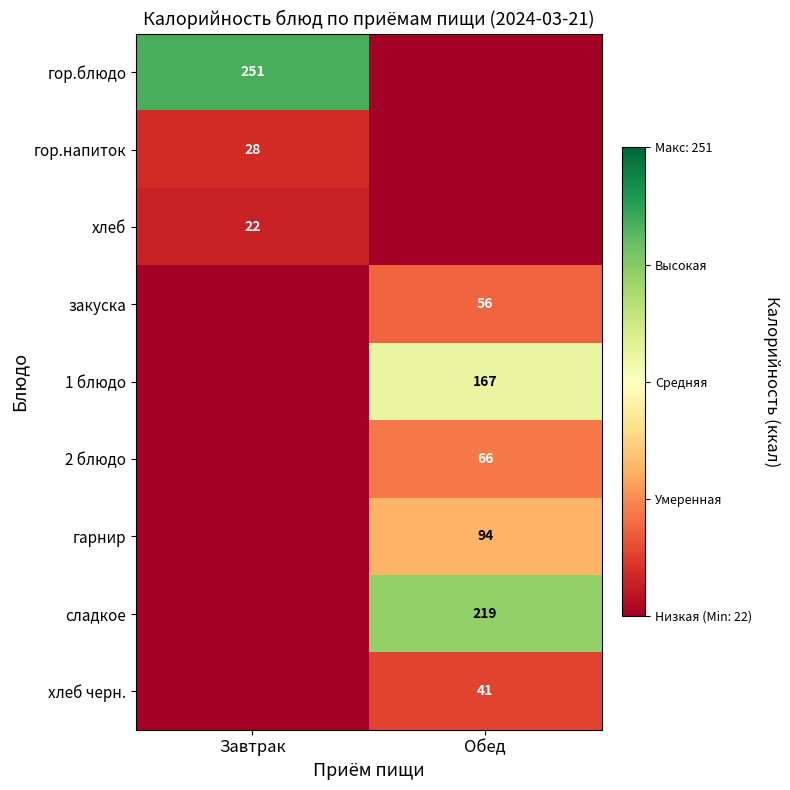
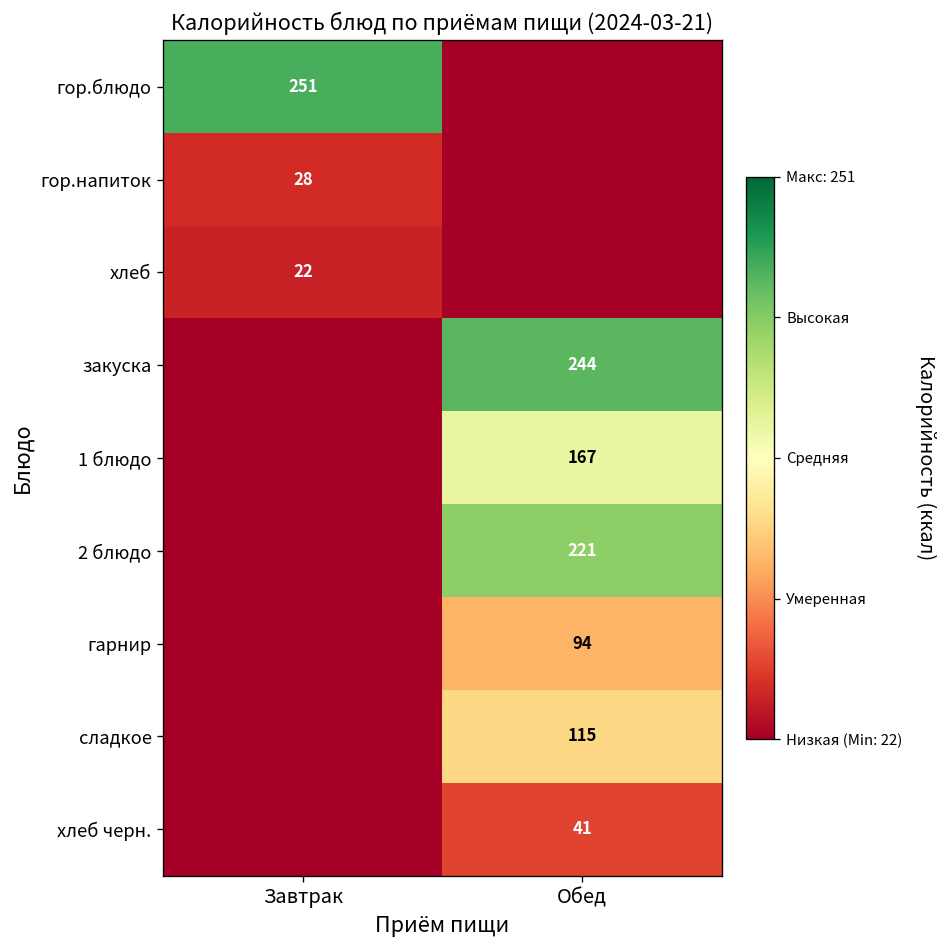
закуска, Обед: 56 -> 244
2 блюдо, Обед: 66 -> 221
сладкое, Обед: 219 -> 115
